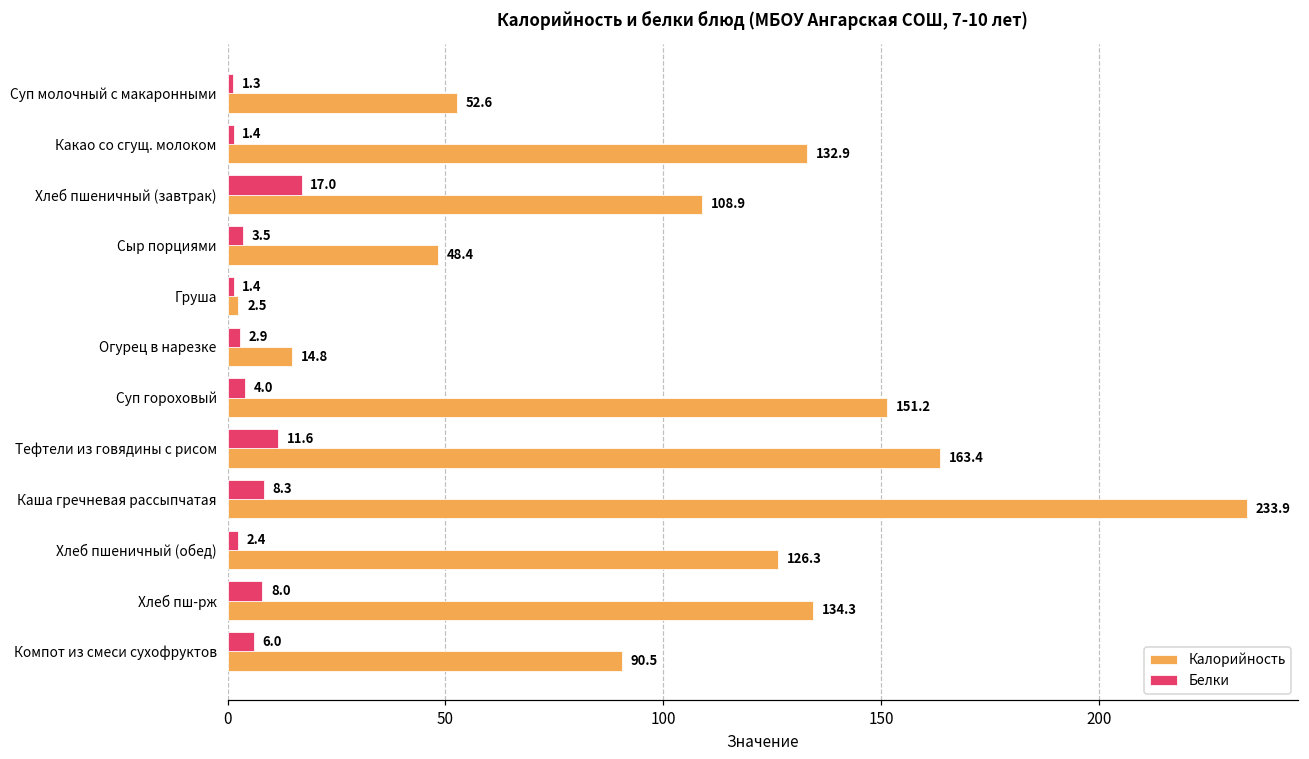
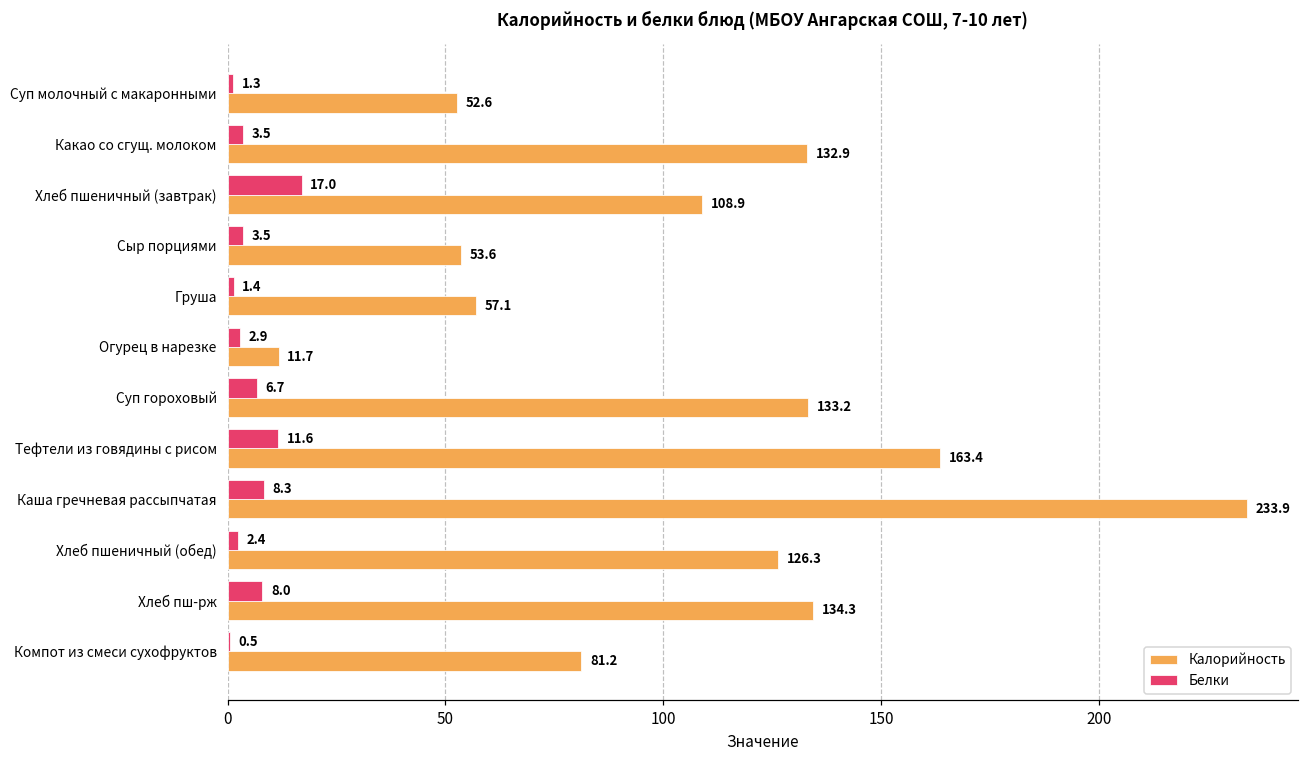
Белки, Какао со сгущ. молоком: 1.4 -> 3.5
Калорийность, Сыр порциями: 48.4 -> 53.6
Калорийность, Груша: 2.5 -> 57.1
Калорийность, Огурец в нарезке: 14.8 -> 11.7
Белки, Суп гороховый: 4.0 -> 6.7
Калорийность, Суп гороховый: 151.2 -> 133.2
Белки, Компот из смеси сухофруктов: 6.0 -> 0.5
Калорийность, Компот из смеси сухофруктов: 90.5 -> 81.2
